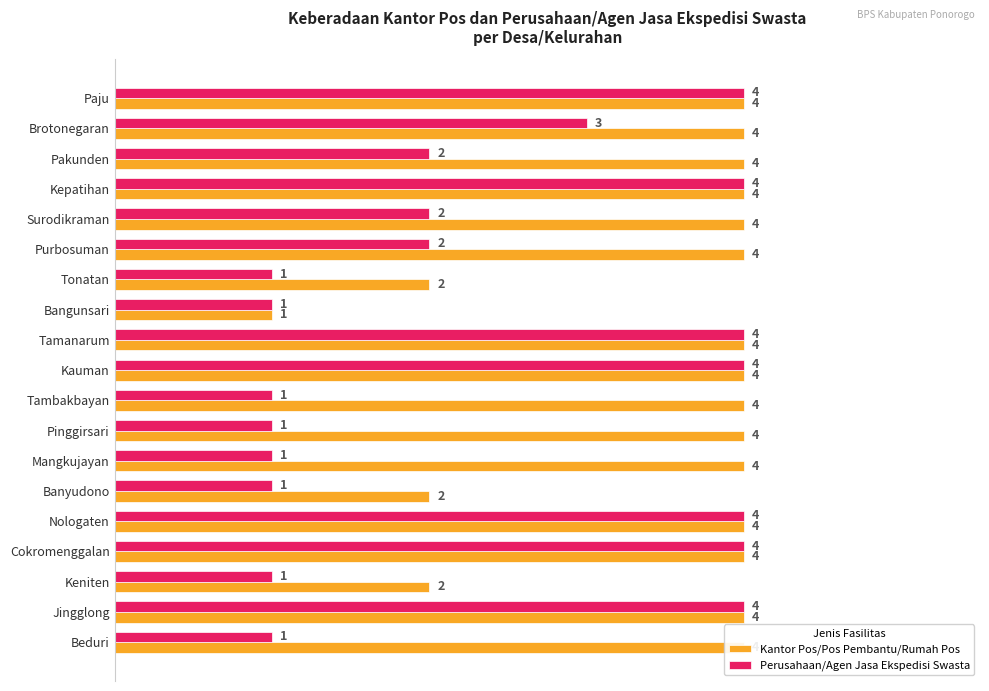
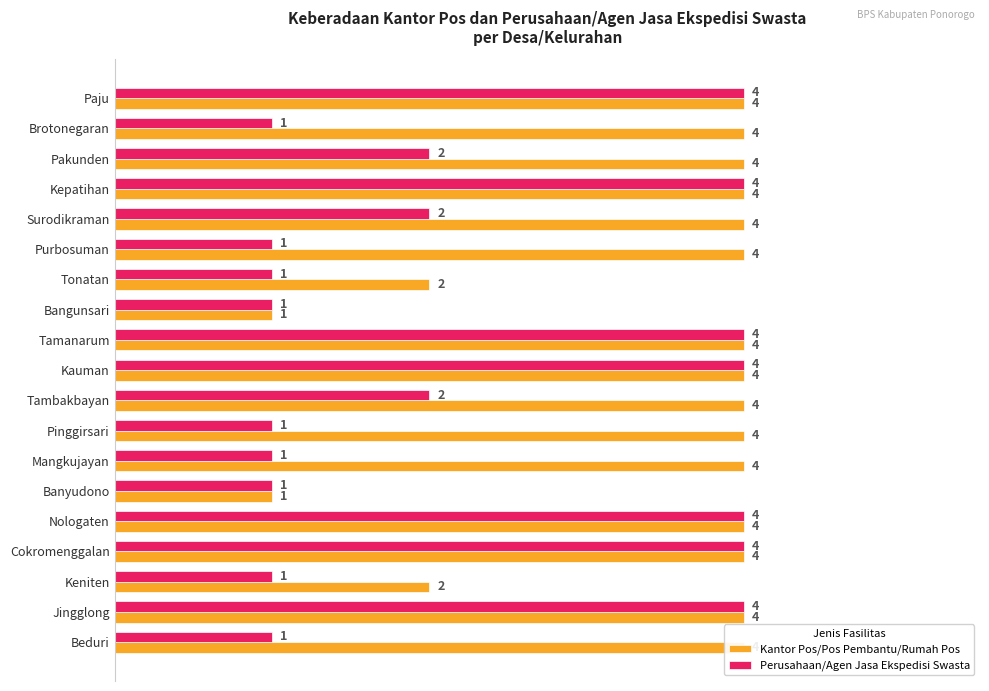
Perusahaan/Agen Jasa Ekspedisi Swasta, Brotonegaran: 3 -> 1
Perusahaan/Agen Jasa Ekspedisi Swasta, Purbosuman: 2 -> 1
Perusahaan/Agen Jasa Ekspedisi Swasta, Tambakbayan: 1 -> 2
Kantor Pos/Pos Pembantu/Rumah Pos, Banyudono: 2 -> 1
